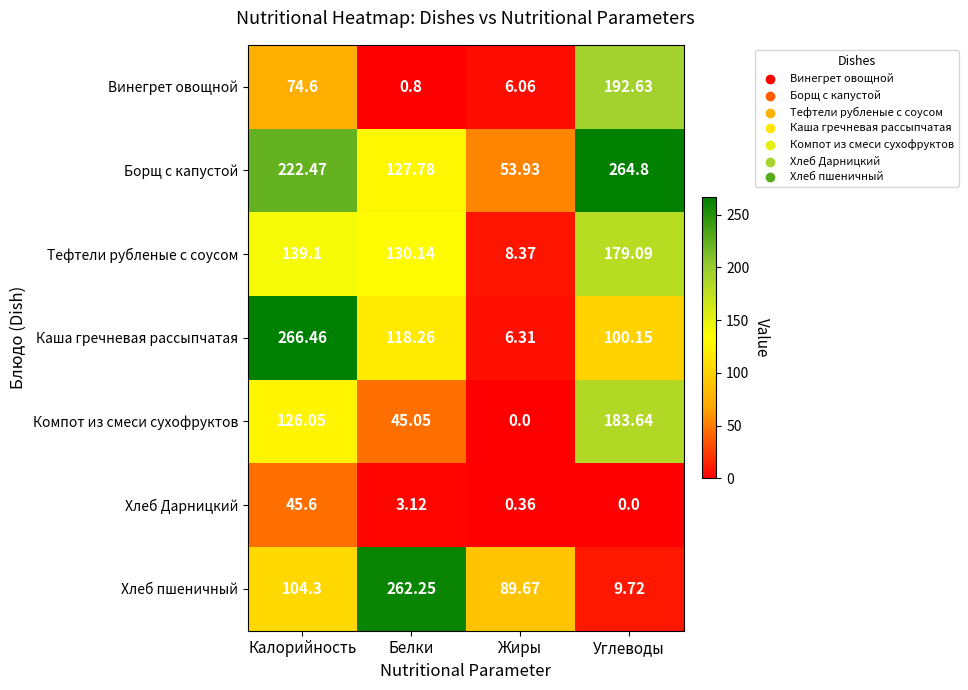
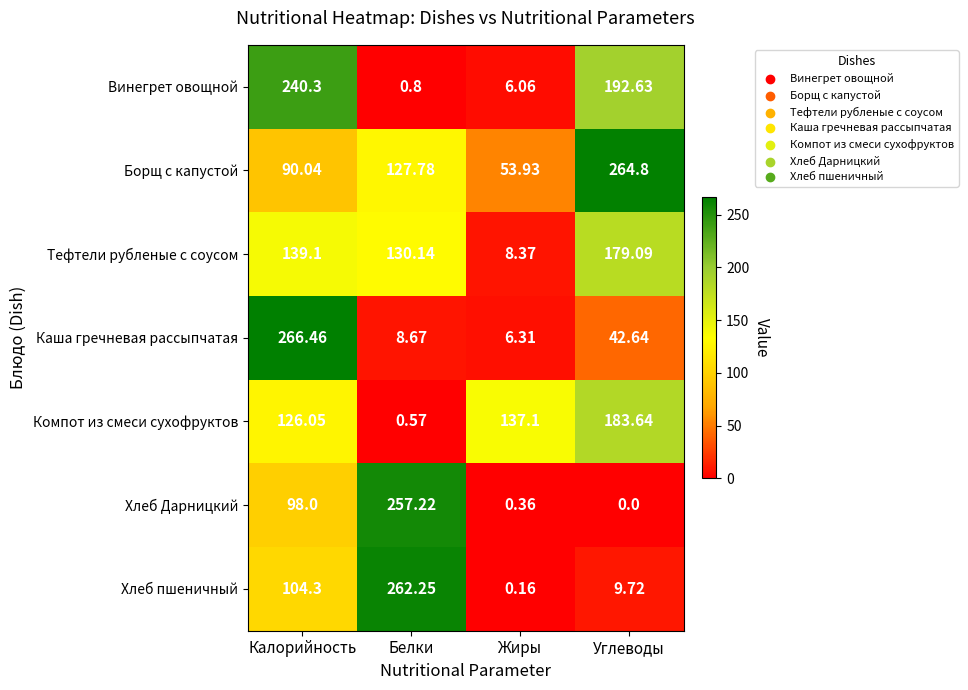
Винегрет овощной, Калорийность: 74.6 -> 240.3
Борщ с капустой, Калорийность: 222.47 -> 90.04
Каша гречневая рассыпчатая, Белки: 118.26 -> 8.67
Каша гречневая рассыпчатая, Углеводы: 100.15 -> 42.64
Компот из смеси сухофруктов, Белки: 45.05 -> 0.57
Компот из смеси сухофруктов, Жиры: 0.0 -> 137.1
Хлеб Дарницкий, Калорийность: 45.6 -> 98.0
Хлеб Дарницкий, Белки: 3.12 -> 257.22
Хлеб пшеничный, Жиры: 89.67 -> 0.16
